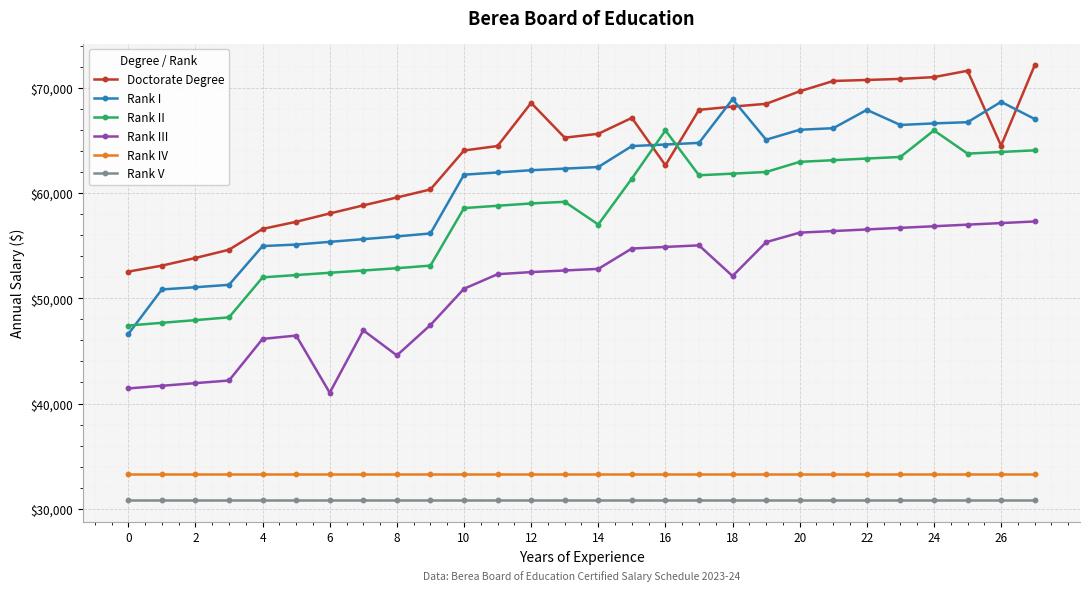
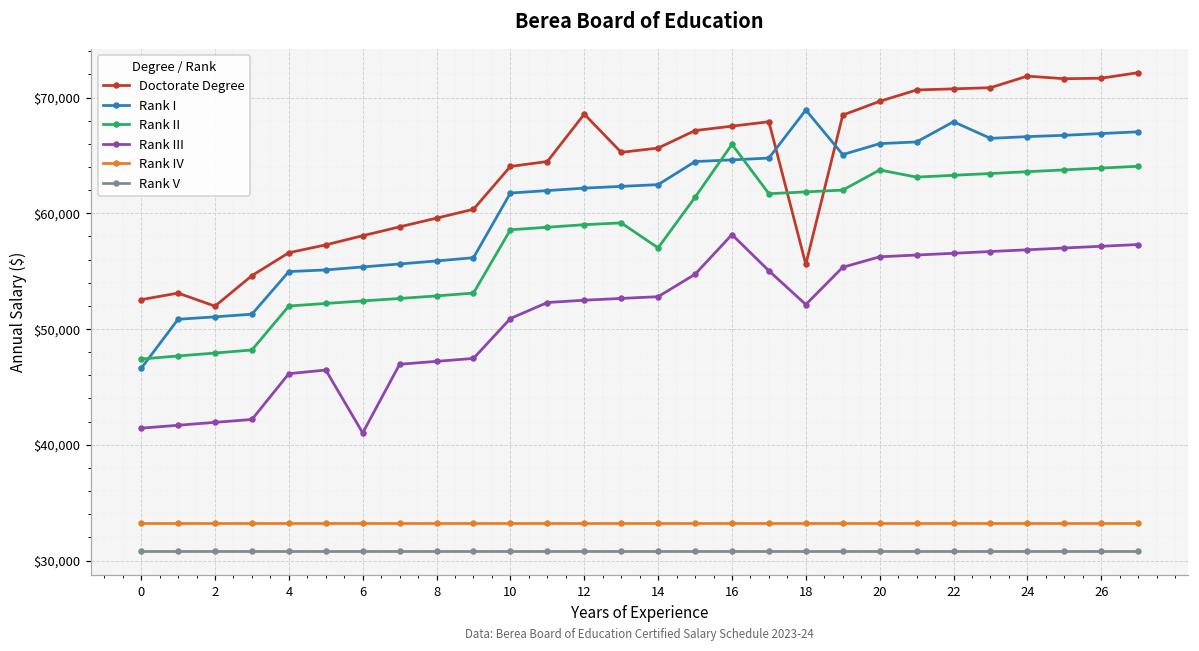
Doctorate Degree, 2: $53,800 -> $52,000
Rank III, 8: $44,600 -> $47,200
Doctorate Degree, 16: $62,600 -> $67,500
Rank III, 16: $54,900 -> $58,200
Doctorate Degree, 18: $68,200 -> $55,600
Rank II, 20: $63,000 -> $63,700
Doctorate Degree, 24: $71,000 -> $71,800
Rank II, 24: $66,000 -> $63,600
Doctorate Degree, 26: $64,500 -> $71,700
Rank I, 26: $68,700 -> $66,900
